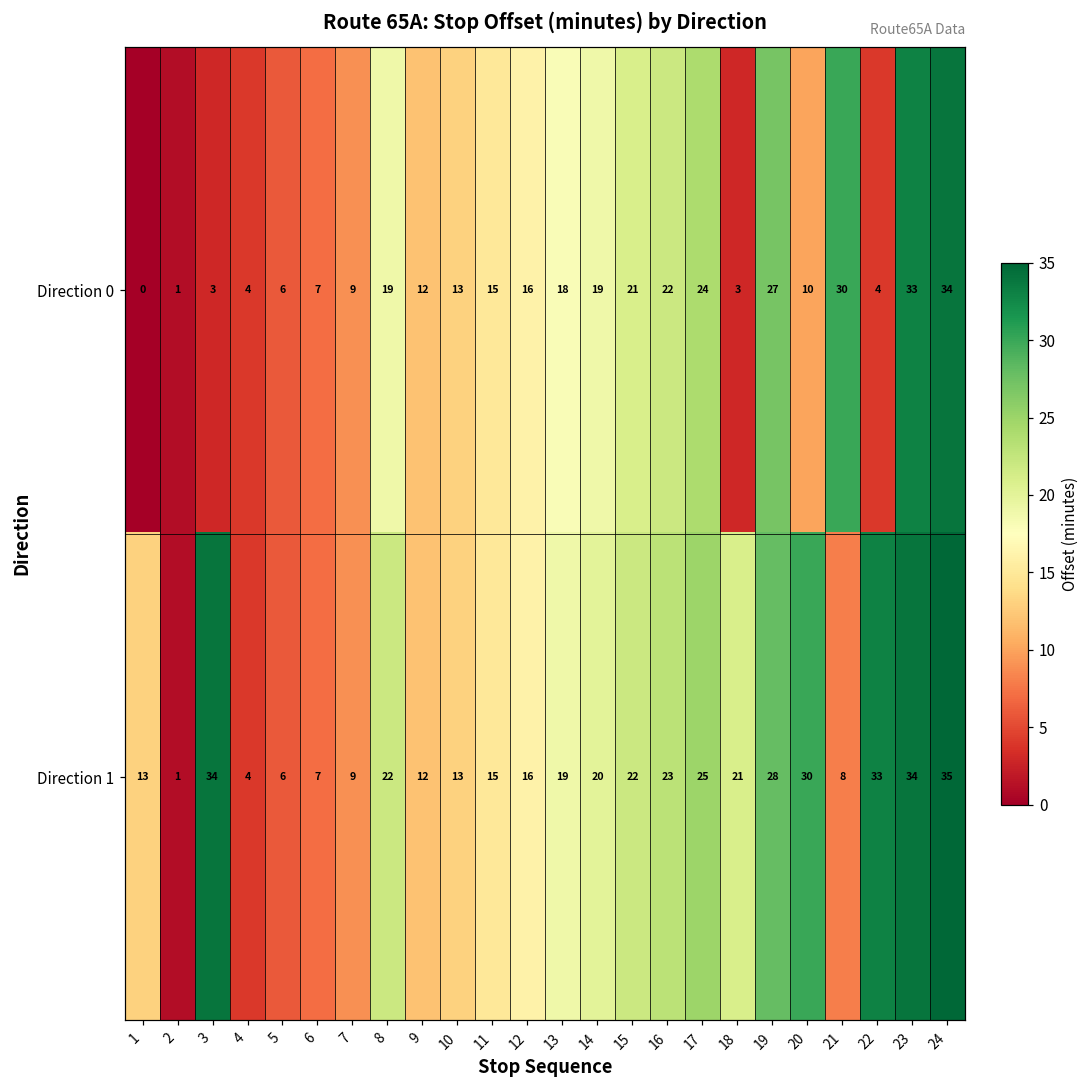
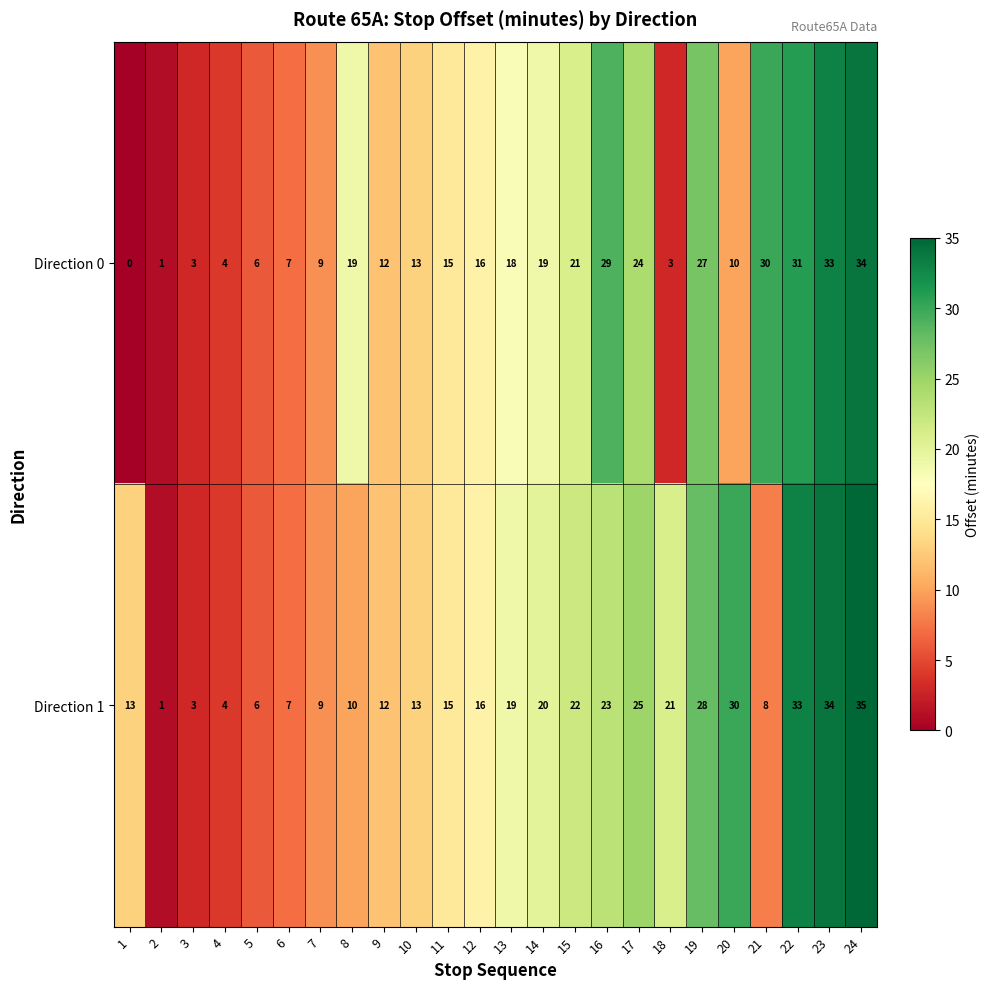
Direction 0, 16: 22 -> 29
Direction 0, 22: 4 -> 31
Direction 1, 3: 34 -> 3
Direction 1, 8: 22 -> 10
